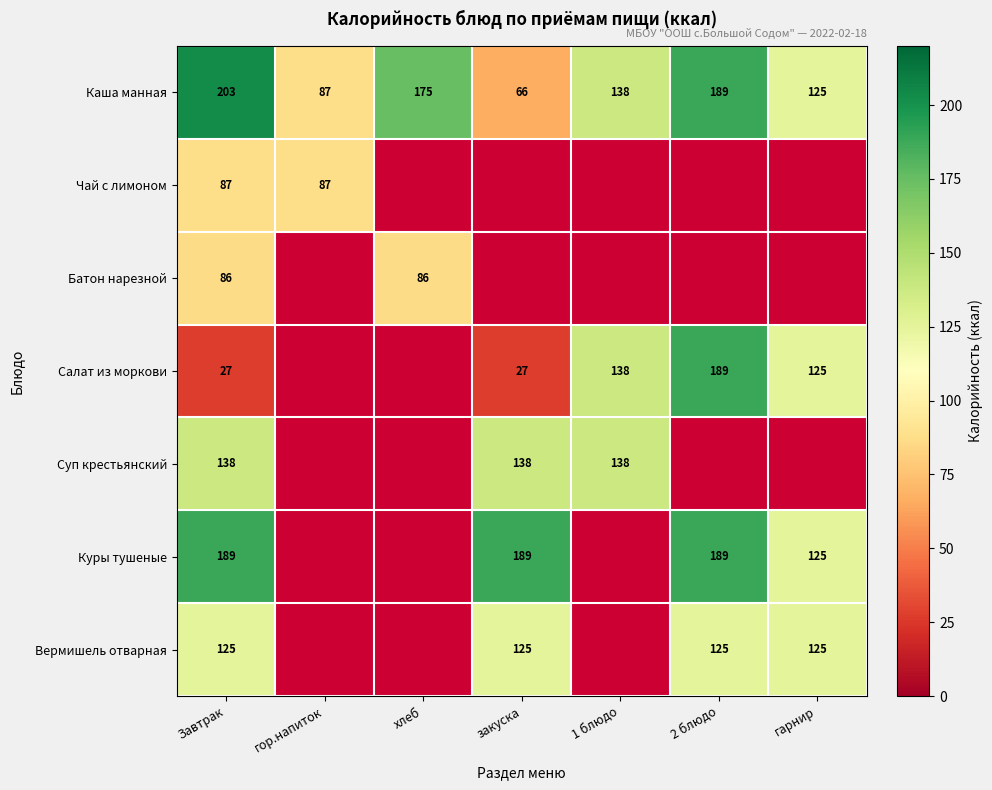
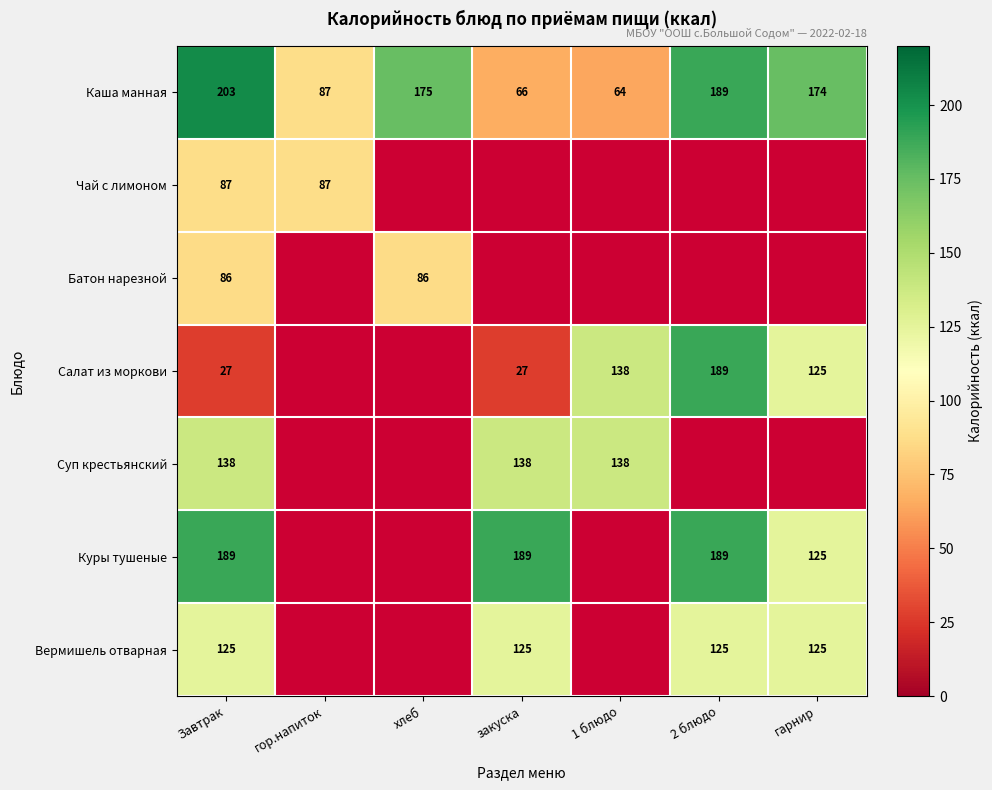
Каша манная, 1 блюдо: 138 -> 64
Каша манная, гарнир: 125 -> 174
